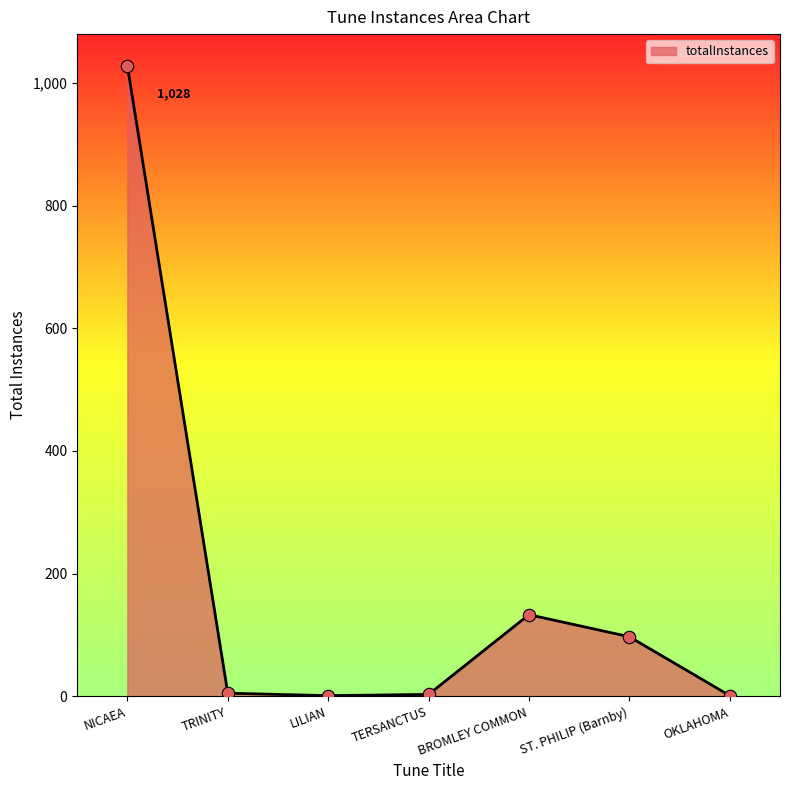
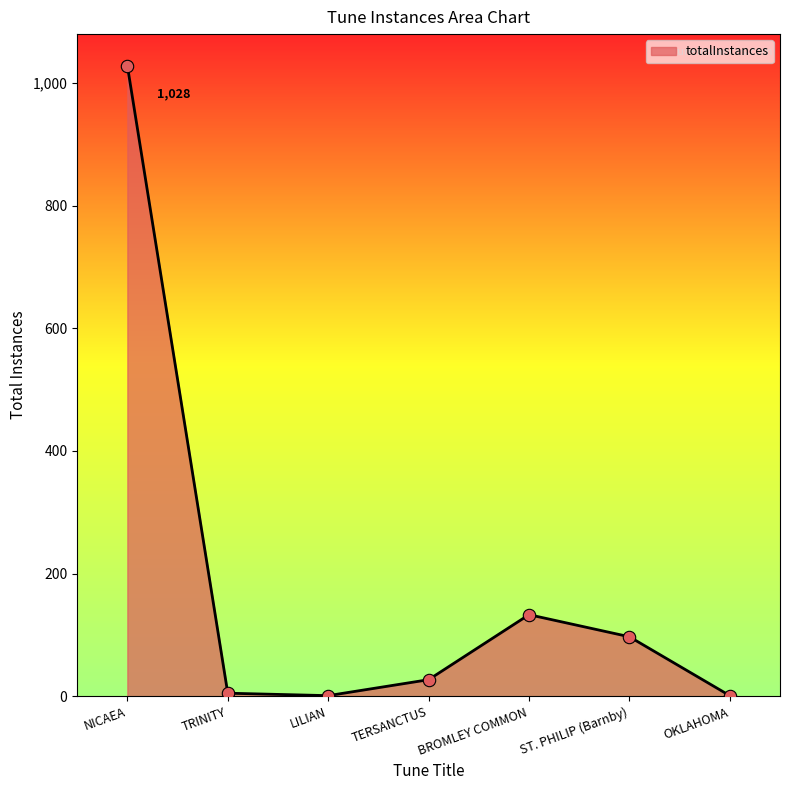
TERSANCTUS: 0 -> 30
